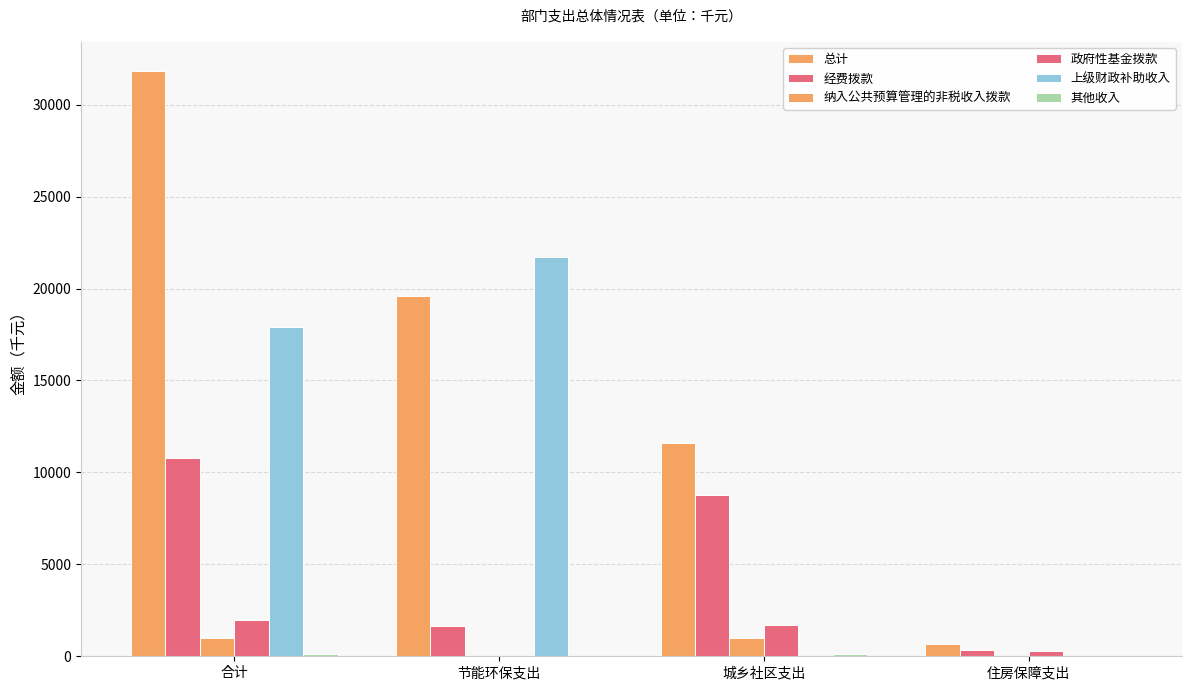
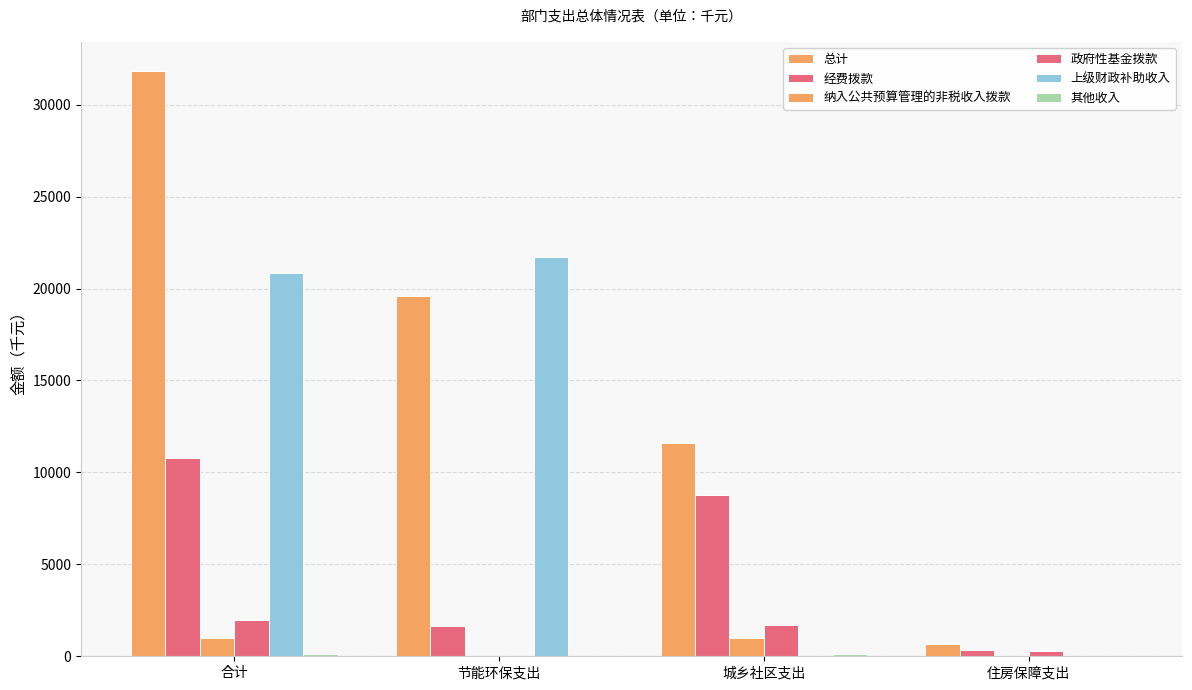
上级财政补助收入, 合计: 17900 -> 20900
